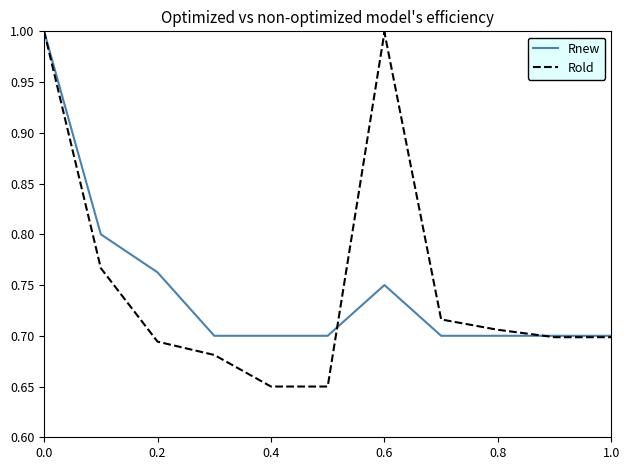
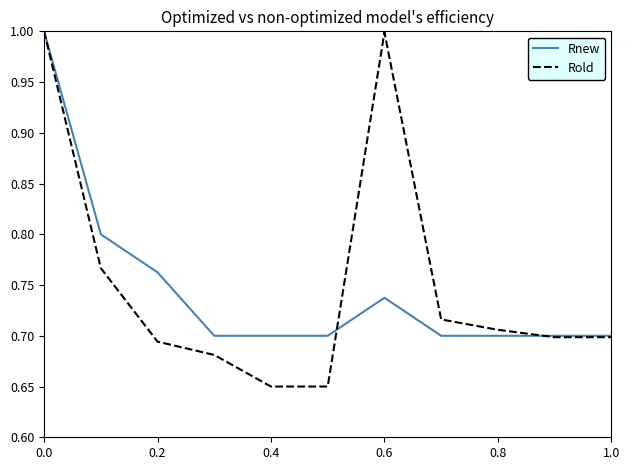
Rnew, 0.6: 0.750 -> 0.737
